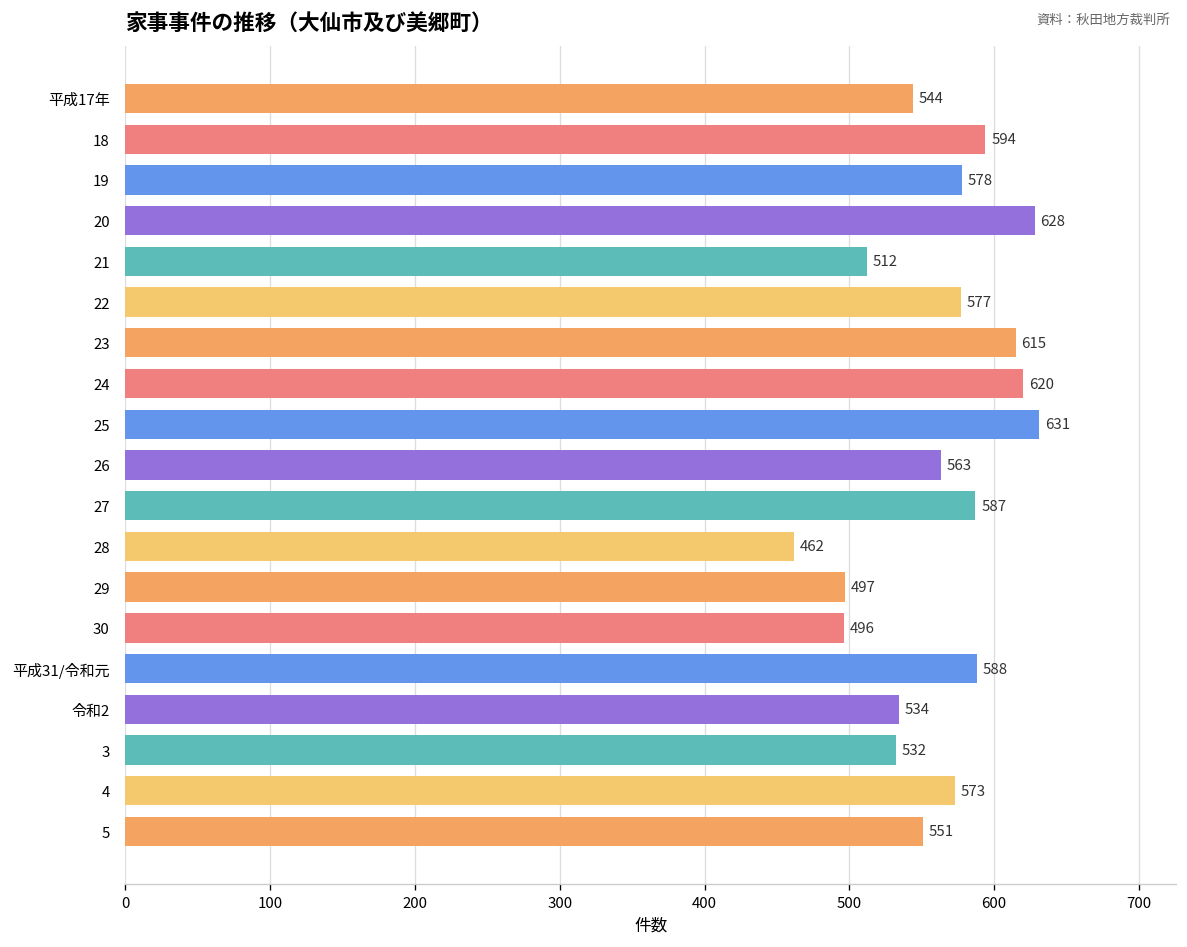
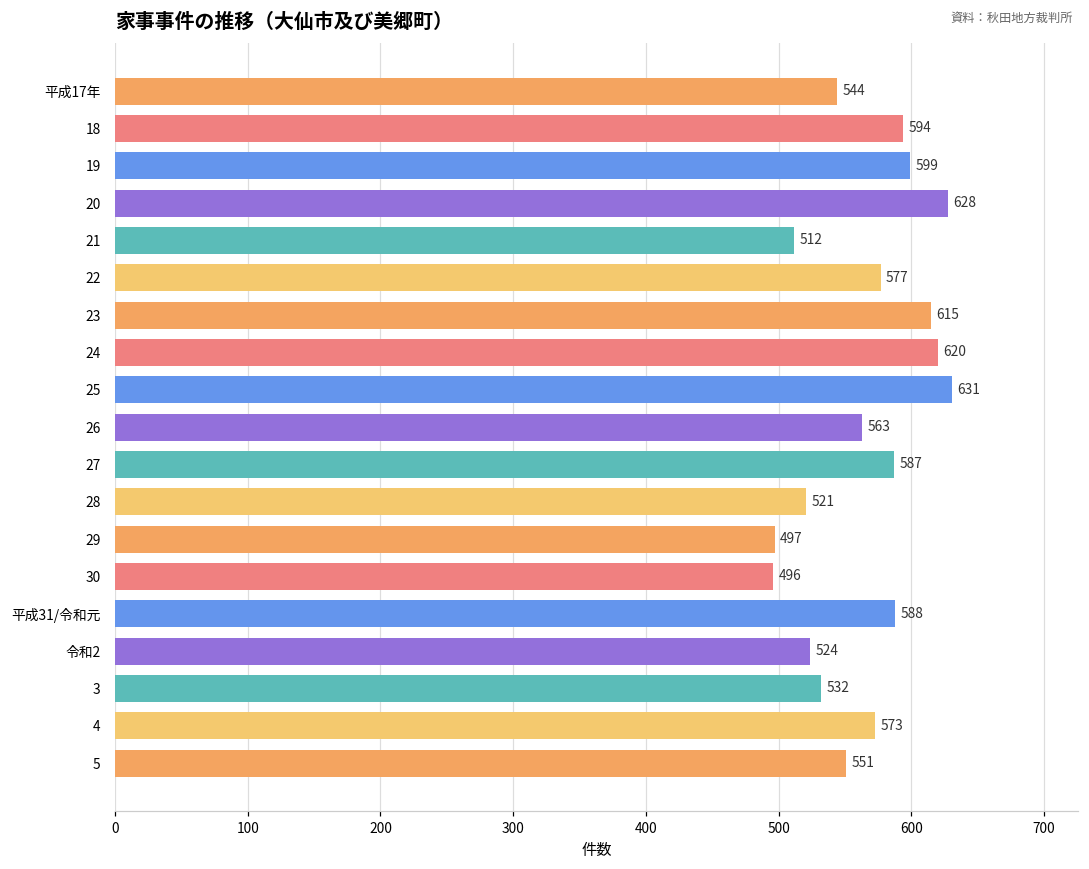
19: 578 -> 599
28: 462 -> 521
令和2: 534 -> 524
